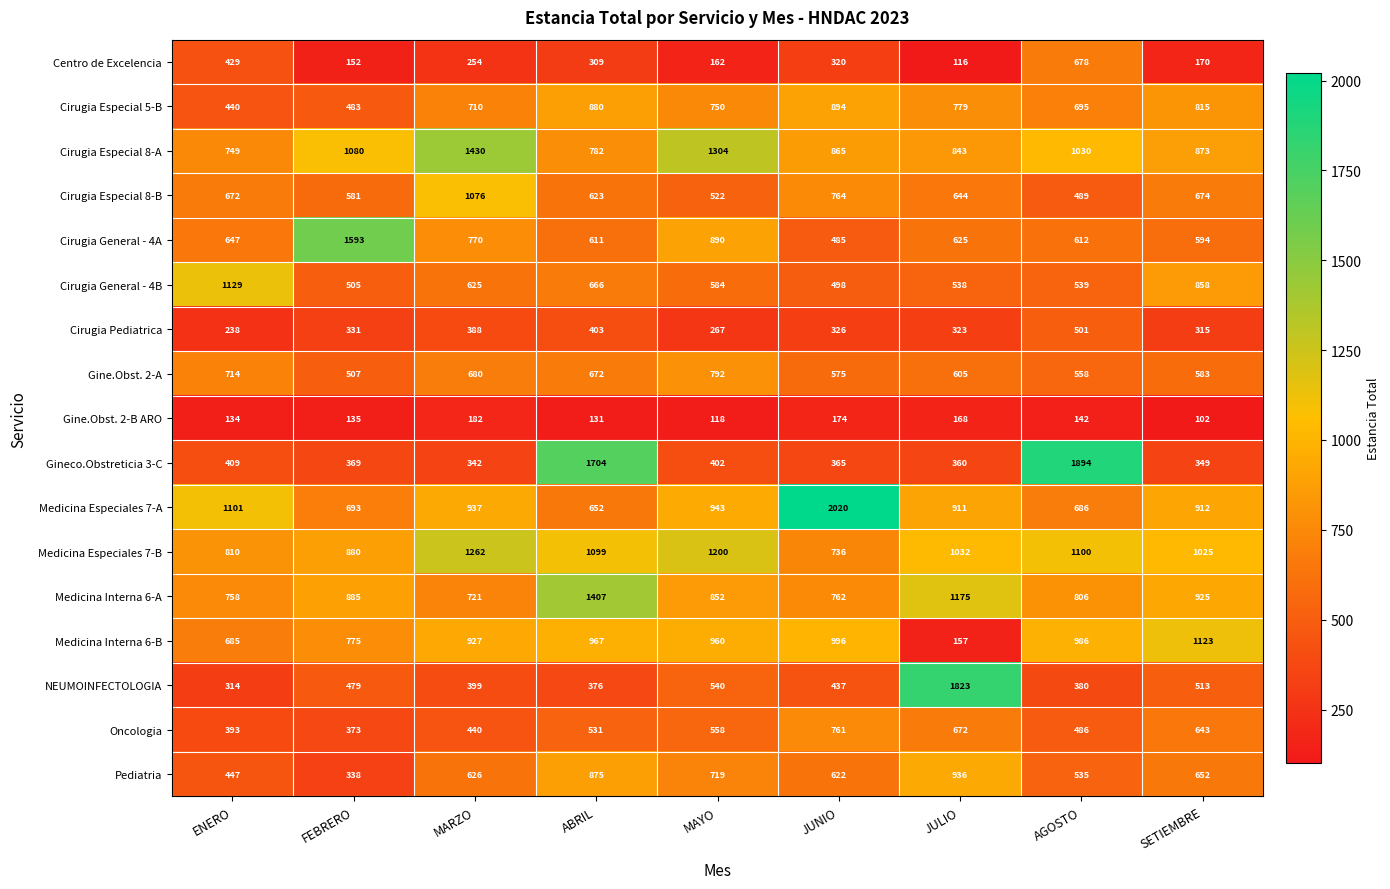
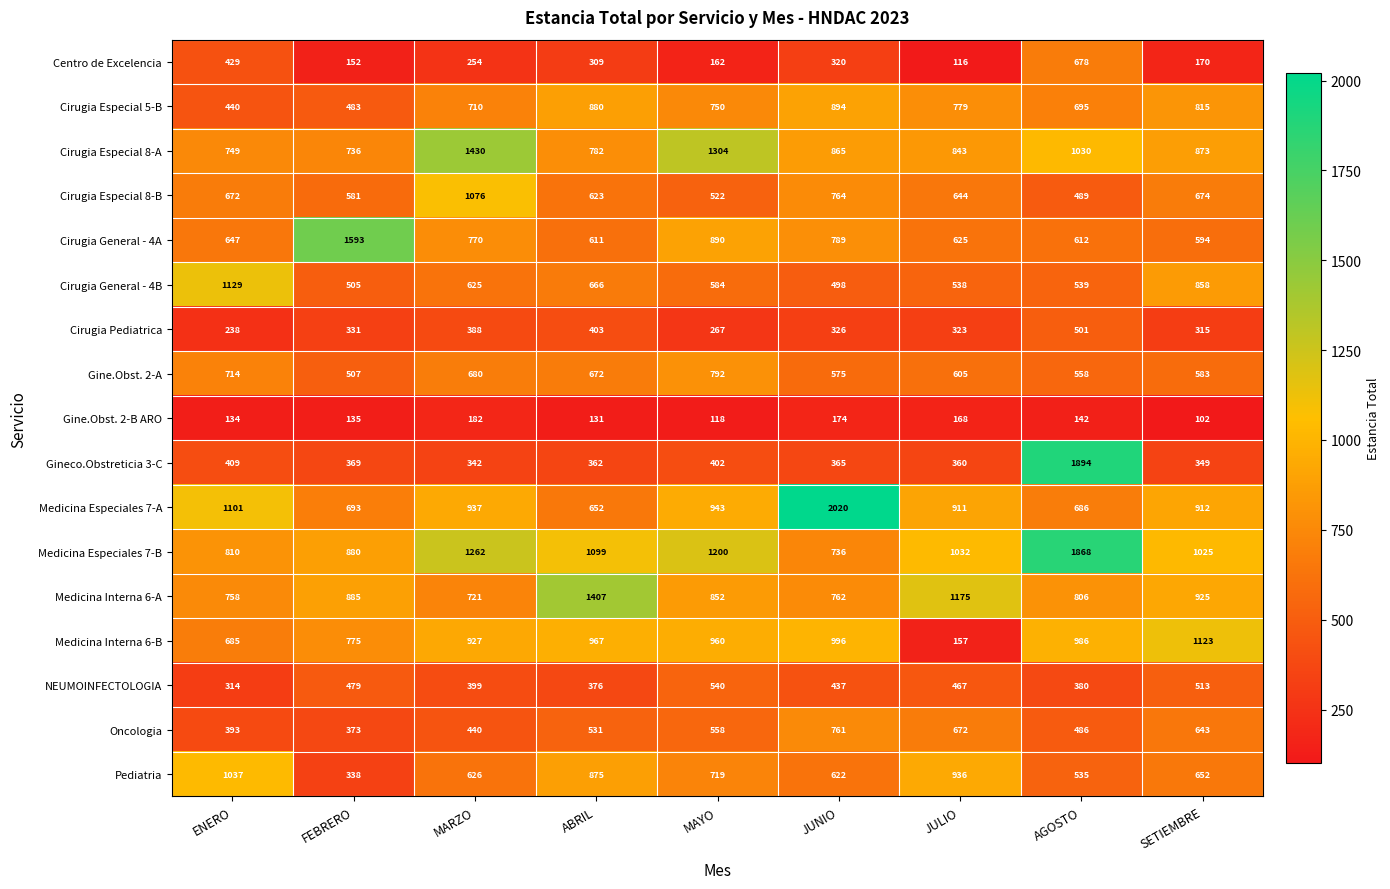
Cirugia Especial 8-A, FEBRERO: 1080 -> 736
Cirugia General - 4A, JUNIO: 485 -> 789
Gineco.Obstreticia 3-C, ABRIL: 1704 -> 362
Medicina Especiales 7-B, AGOSTO: 1100 -> 1868
NEUMOINFECTOLOGIA, JULIO: 1823 -> 467
Pediatria, ENERO: 447 -> 1037
